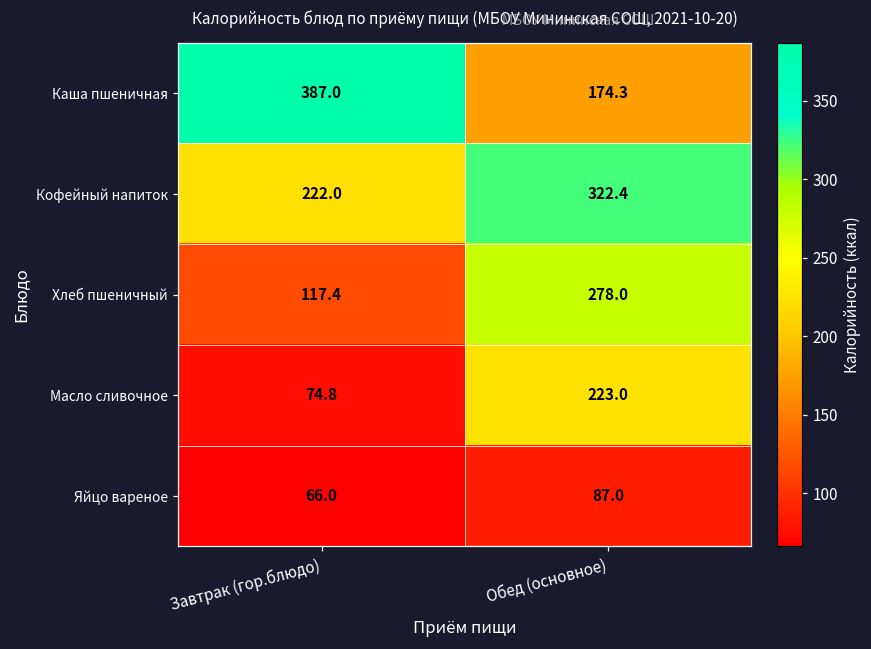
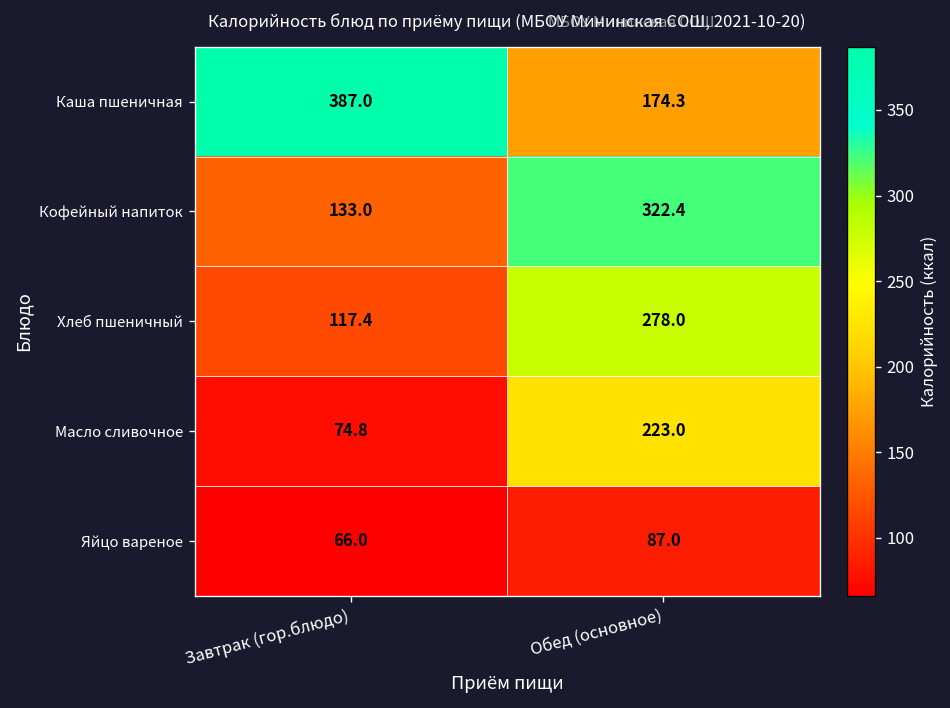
Кофейный напиток, Завтрак (гор.блюдо): 222.0 -> 133.0
